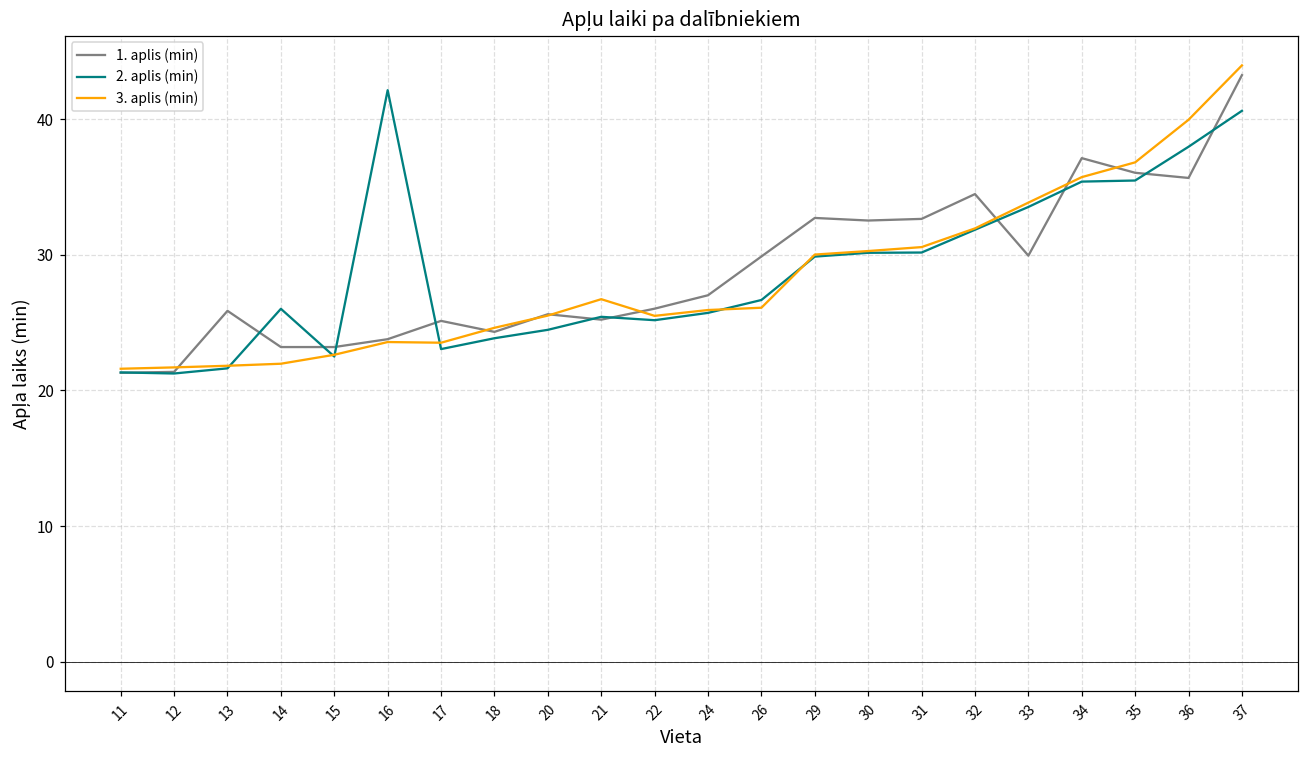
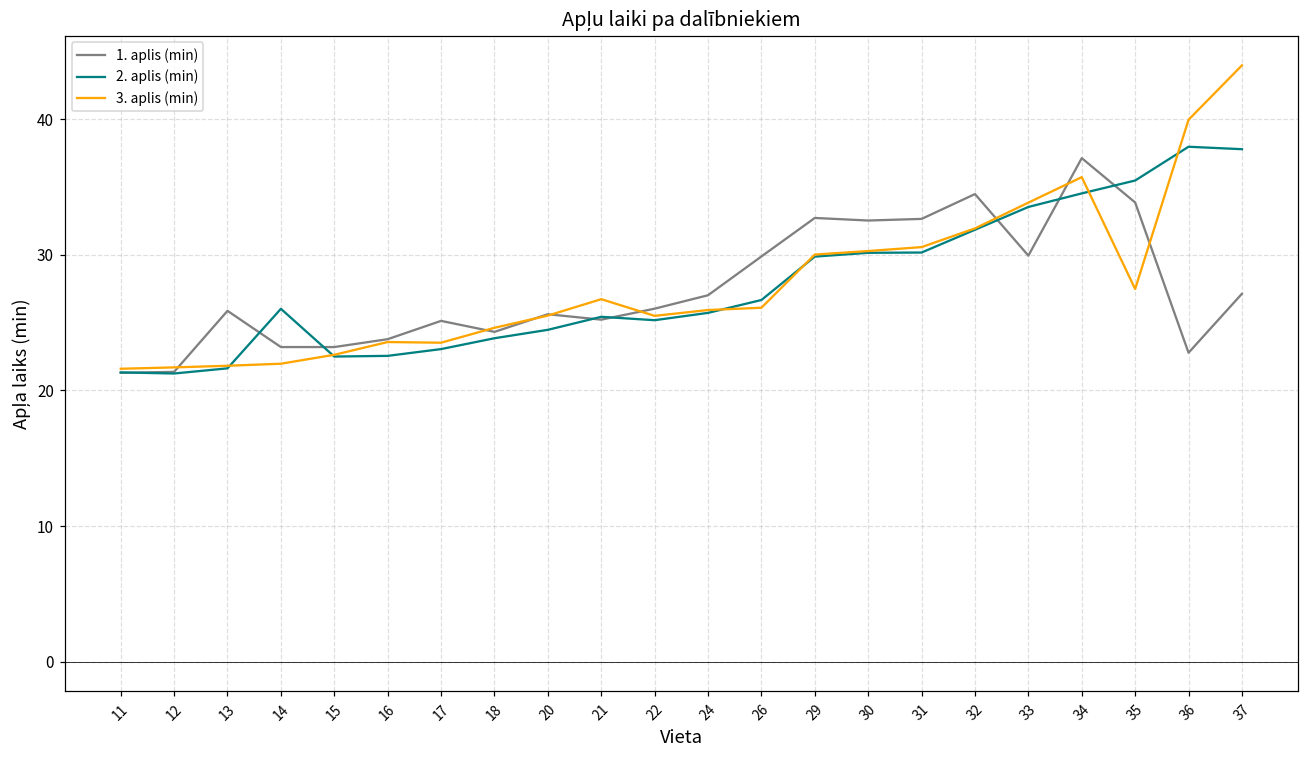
2. aplis (min), 16: 42.1 -> 22.6
2. aplis (min), 34: 35.4 -> 34.5
1. aplis (min), 35: 36.1 -> 33.9
3. aplis (min), 35: 36.8 -> 27.5
1. aplis (min), 36: 35.7 -> 22.8
1. aplis (min), 37: 43.3 -> 27.1
2. aplis (min), 37: 40.6 -> 37.8
